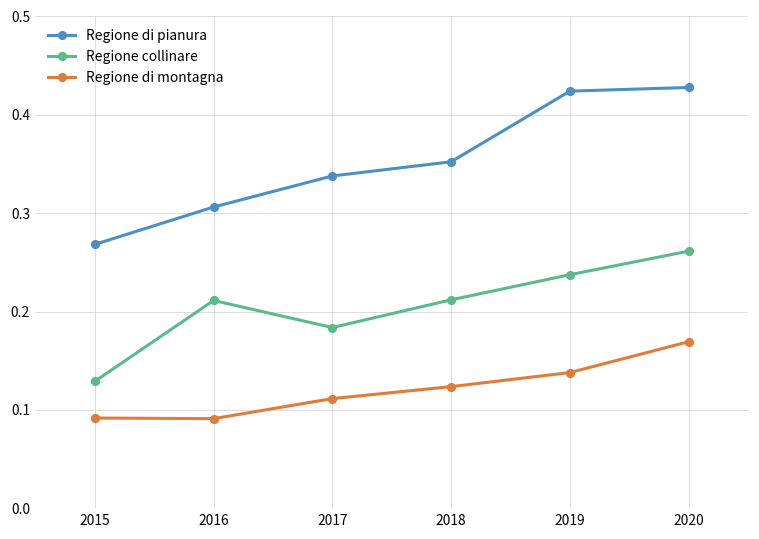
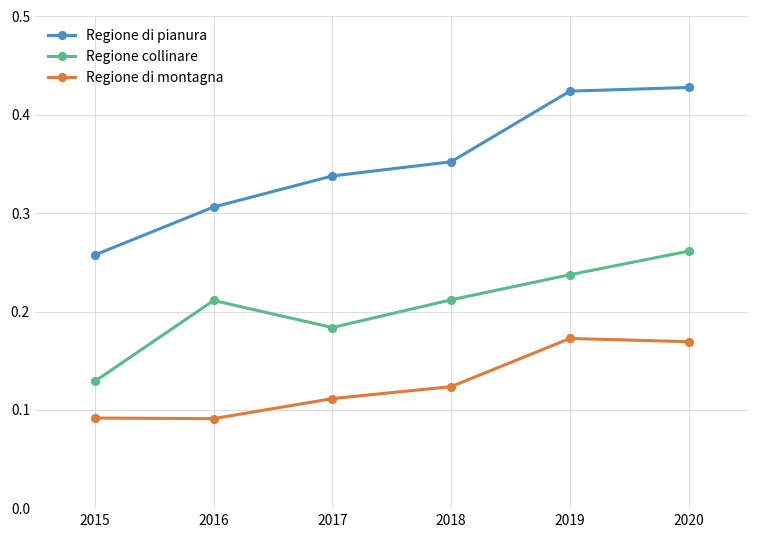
Regione di pianura, 2015: 0.27 -> 0.26
Regione di montagna, 2019: 0.14 -> 0.17
